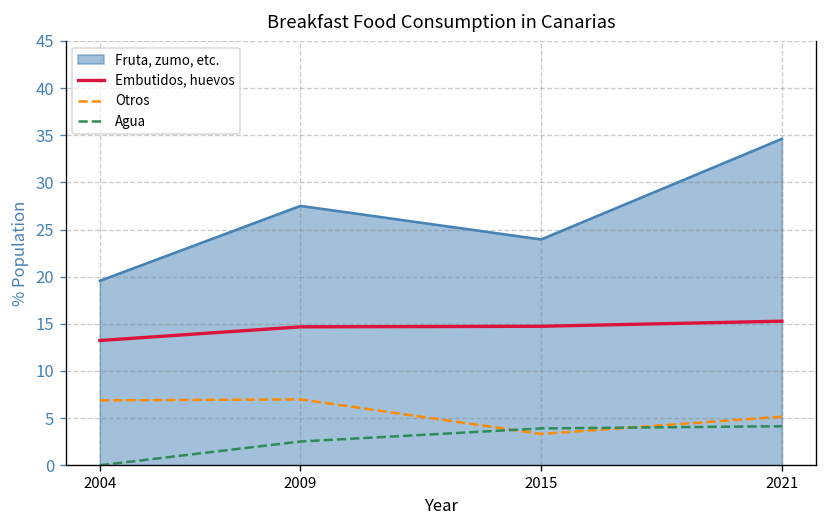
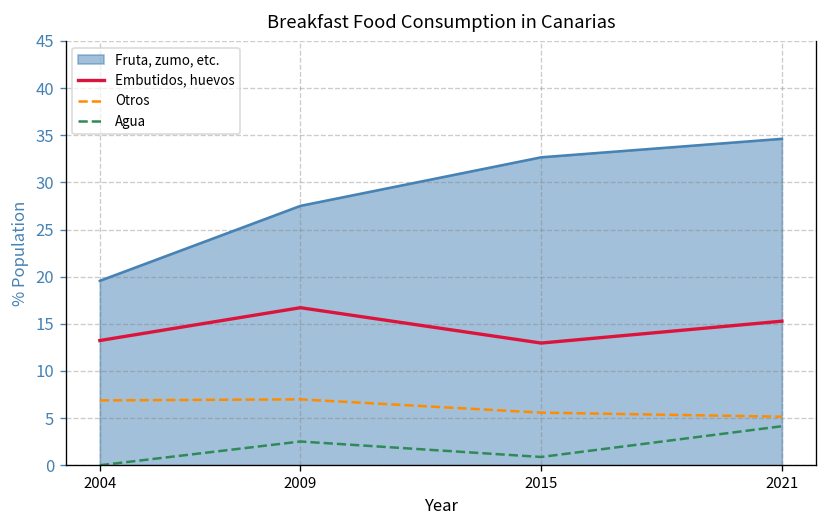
Embutidos, huevos, 2009: 15 -> 17
Fruta, zumo, etc., 2015: 24 -> 33
Embutidos, huevos, 2015: 15 -> 13
Otros, 2015: 3 -> 6
Agua, 2015: 4 -> 1
